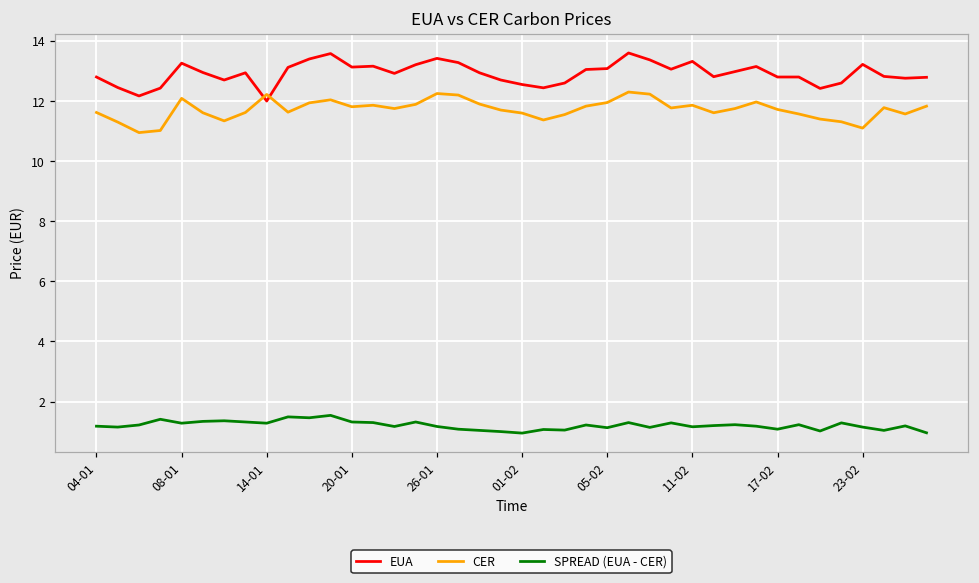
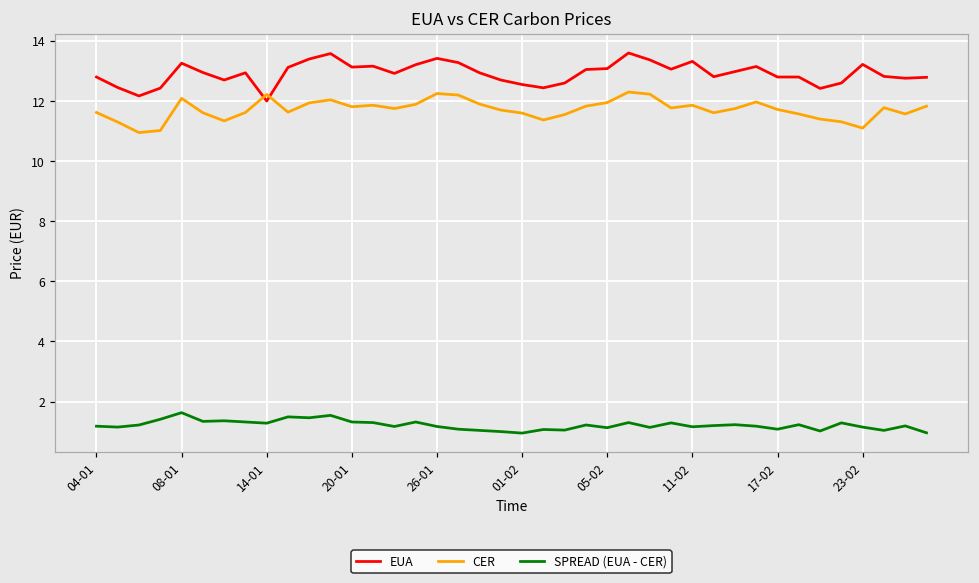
SPREAD (EUA - CER), 08-01: 1.3 -> 1.6
